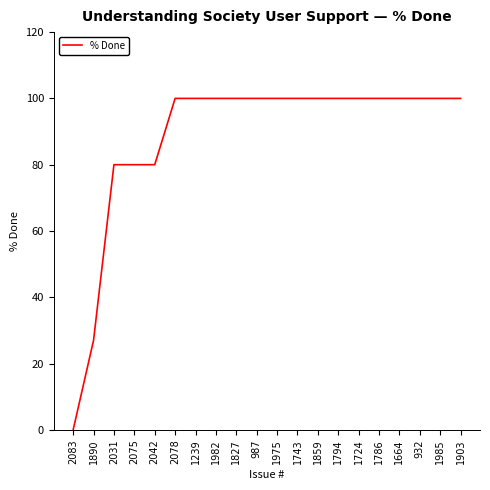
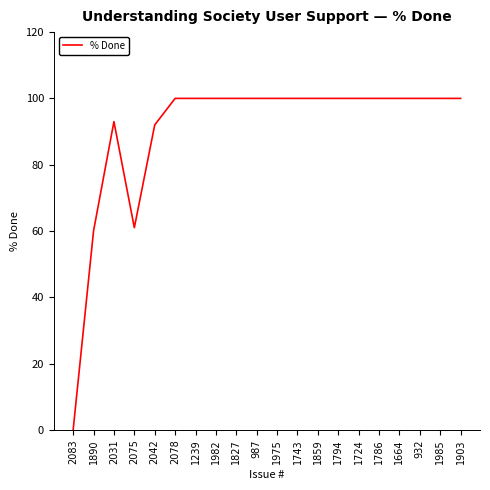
1890: 27 -> 60
2031: 80 -> 93
2075: 80 -> 61
2042: 80 -> 92
